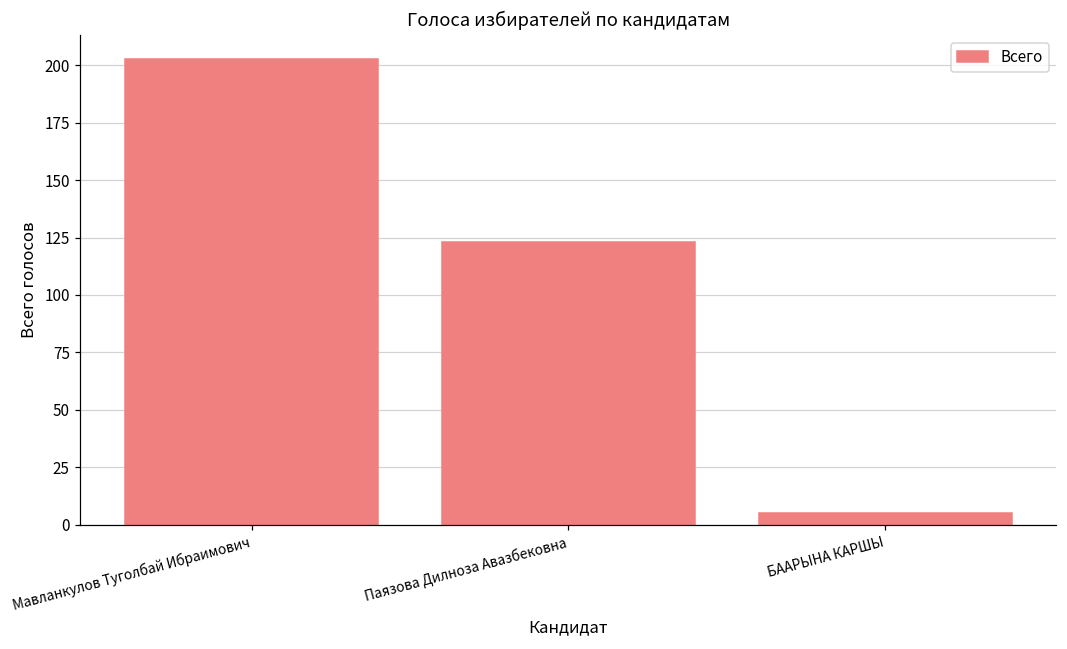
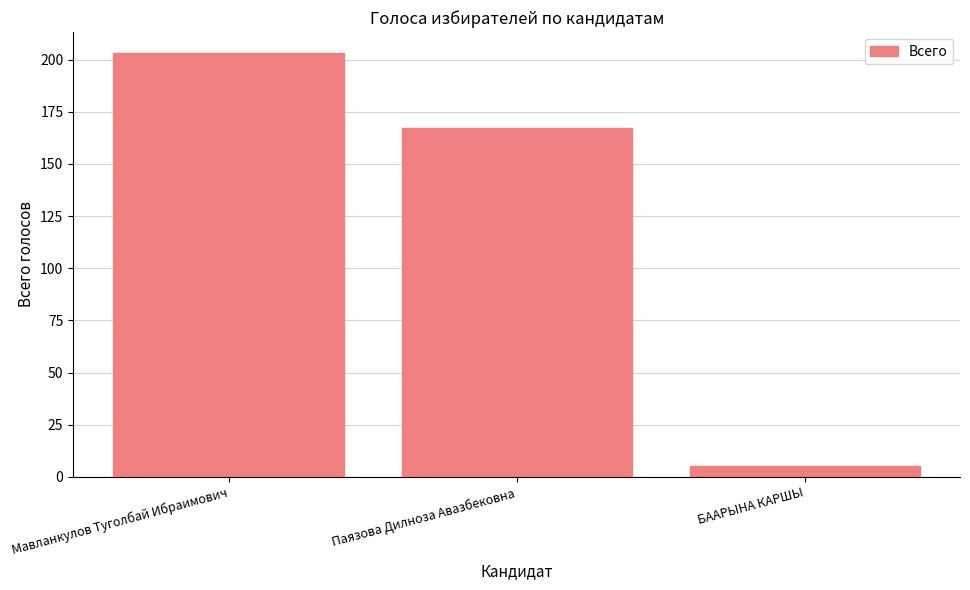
Паязова Дилноза Авазбековна: 123 -> 167
